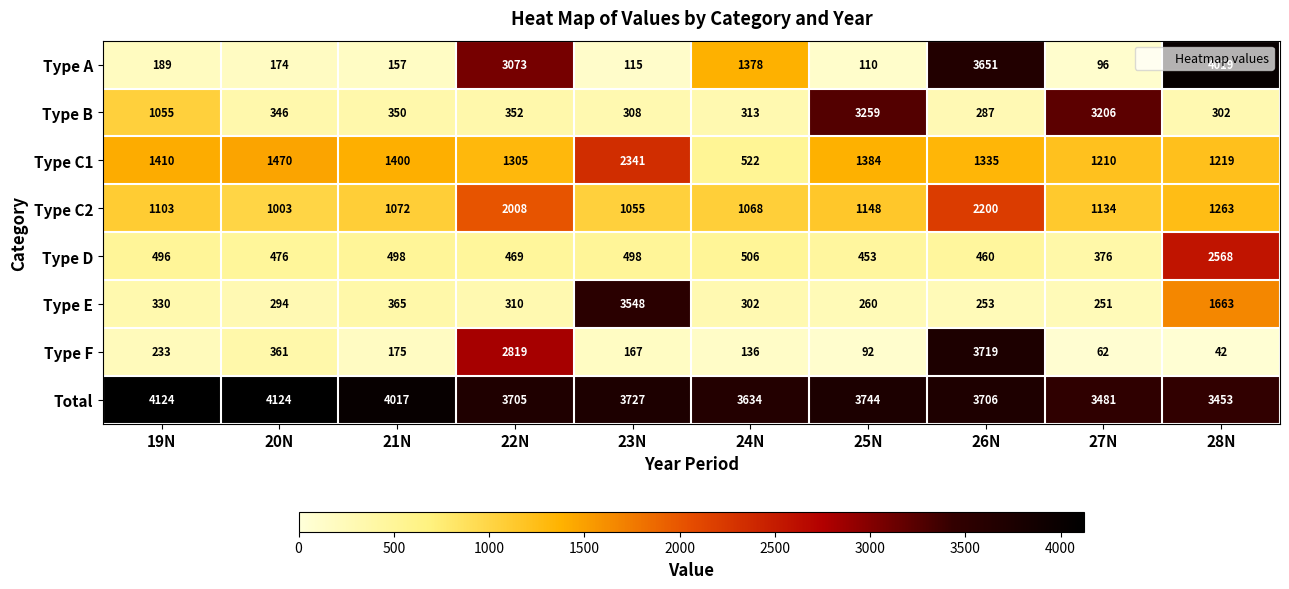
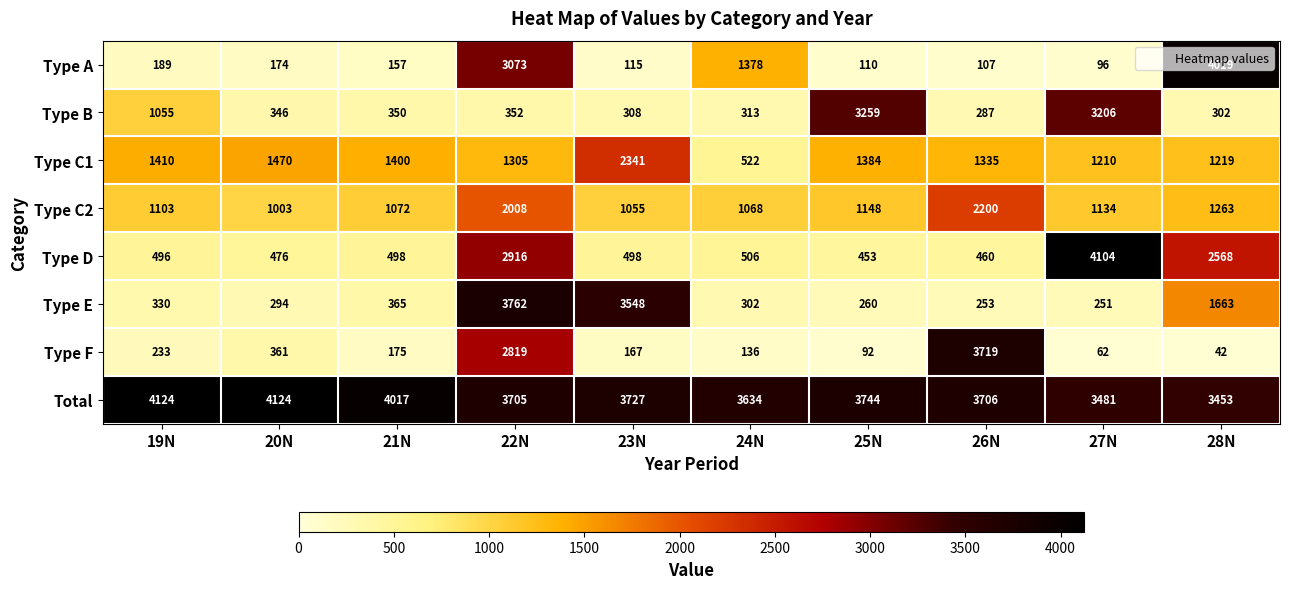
Type A, 26N: 3651 -> 107
Type D, 22N: 469 -> 2916
Type D, 27N: 376 -> 4104
Type E, 22N: 310 -> 3762
